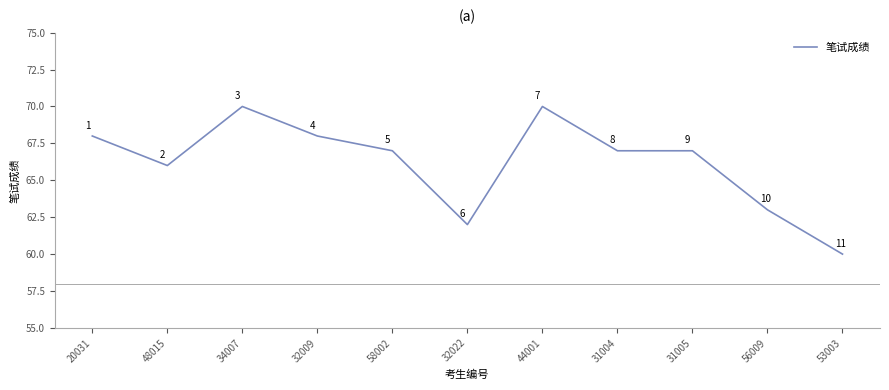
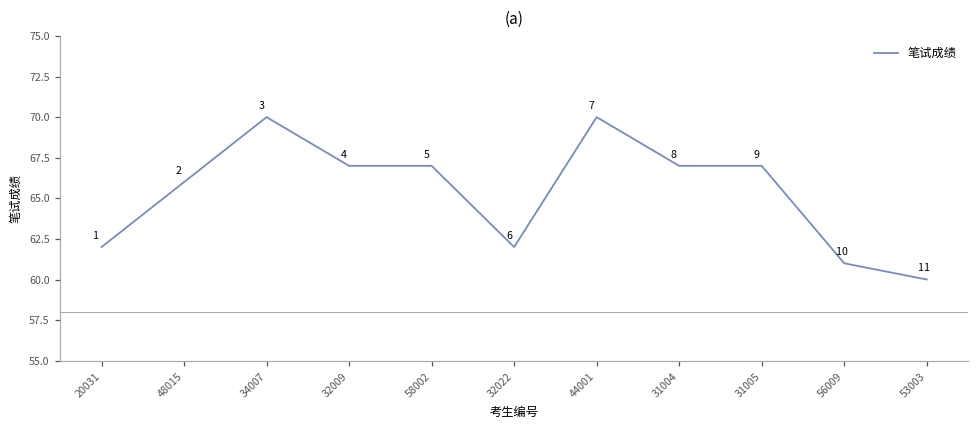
20031: 68 -> 62
32009: 68 -> 67
56009: 63 -> 61
